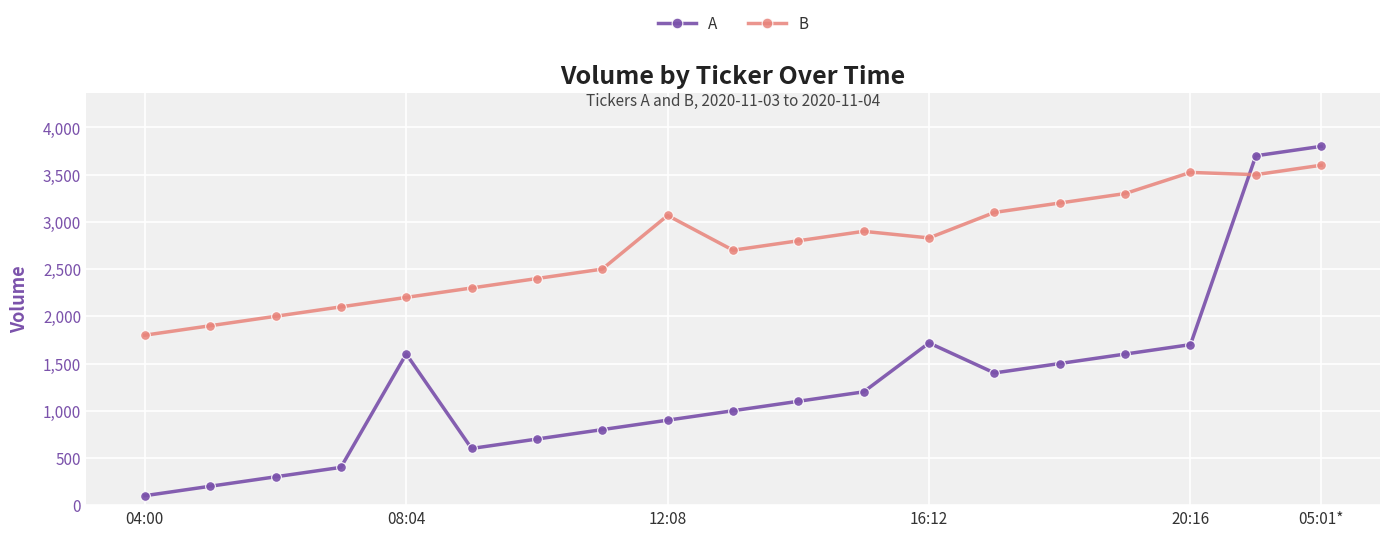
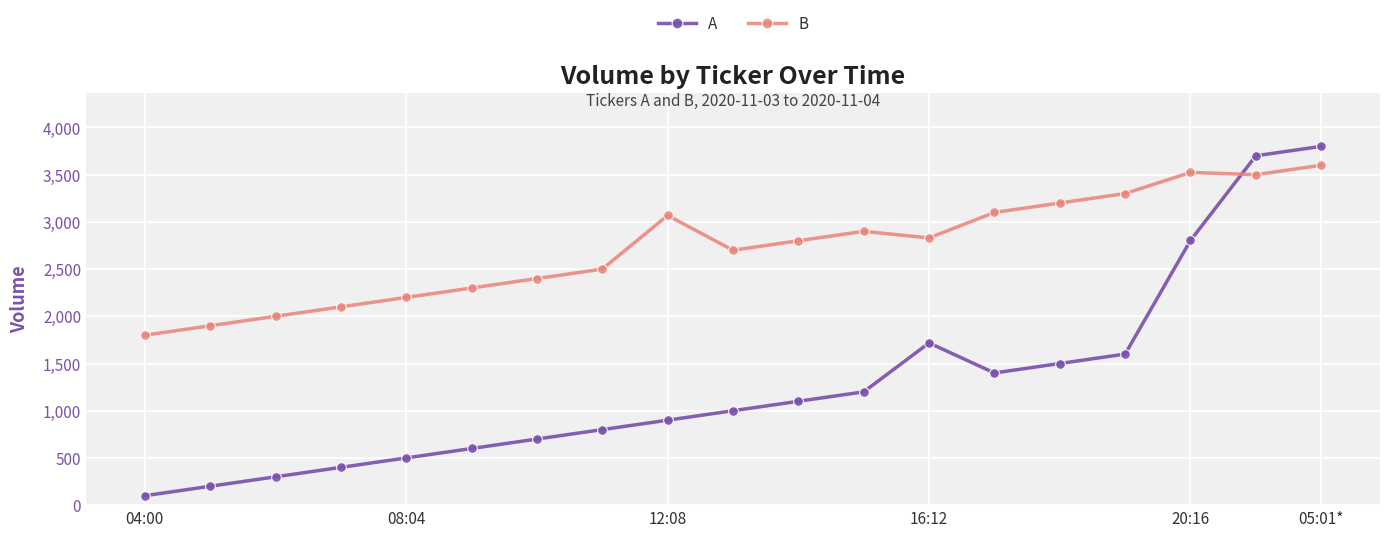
A, 08:04: 1,600 -> 500
A, 20:16: 1,700 -> 2,800
